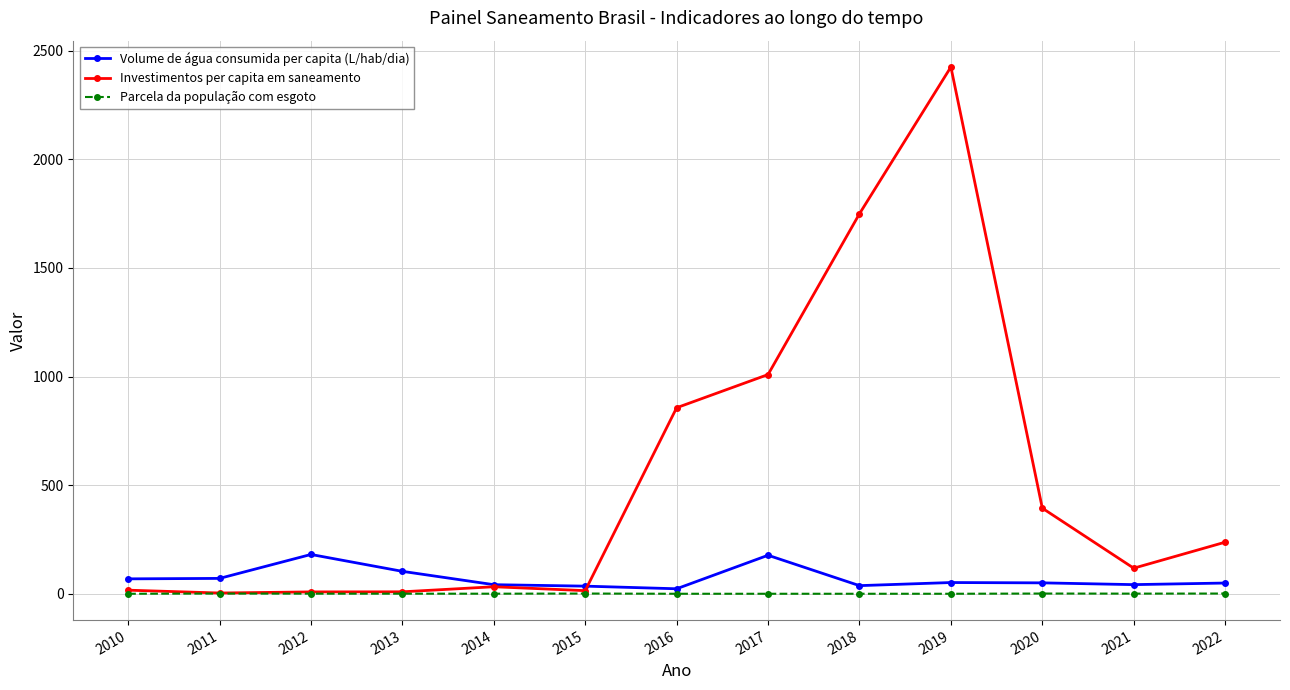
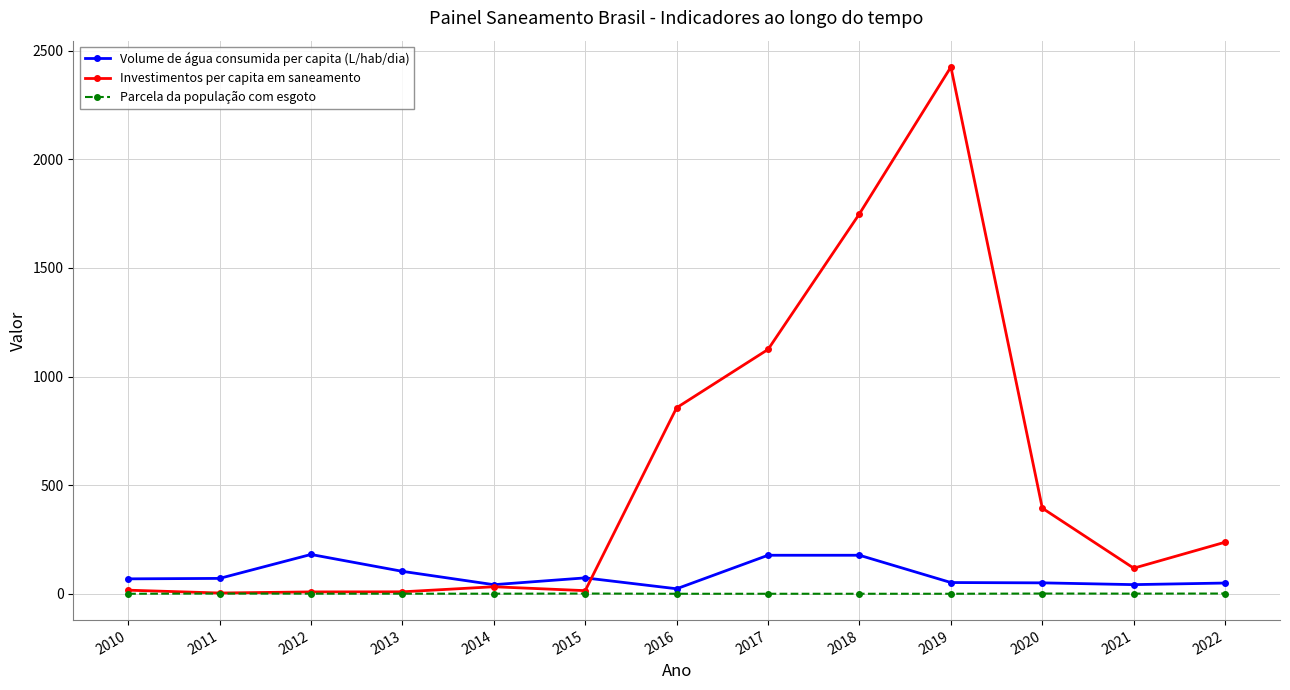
Volume de água consumida per capita (L/hab/dia), 2015: 40 -> 70
Investimentos per capita em saneamento, 2017: 1010 -> 1120
Volume de água consumida per capita (L/hab/dia), 2018: 40 -> 180
